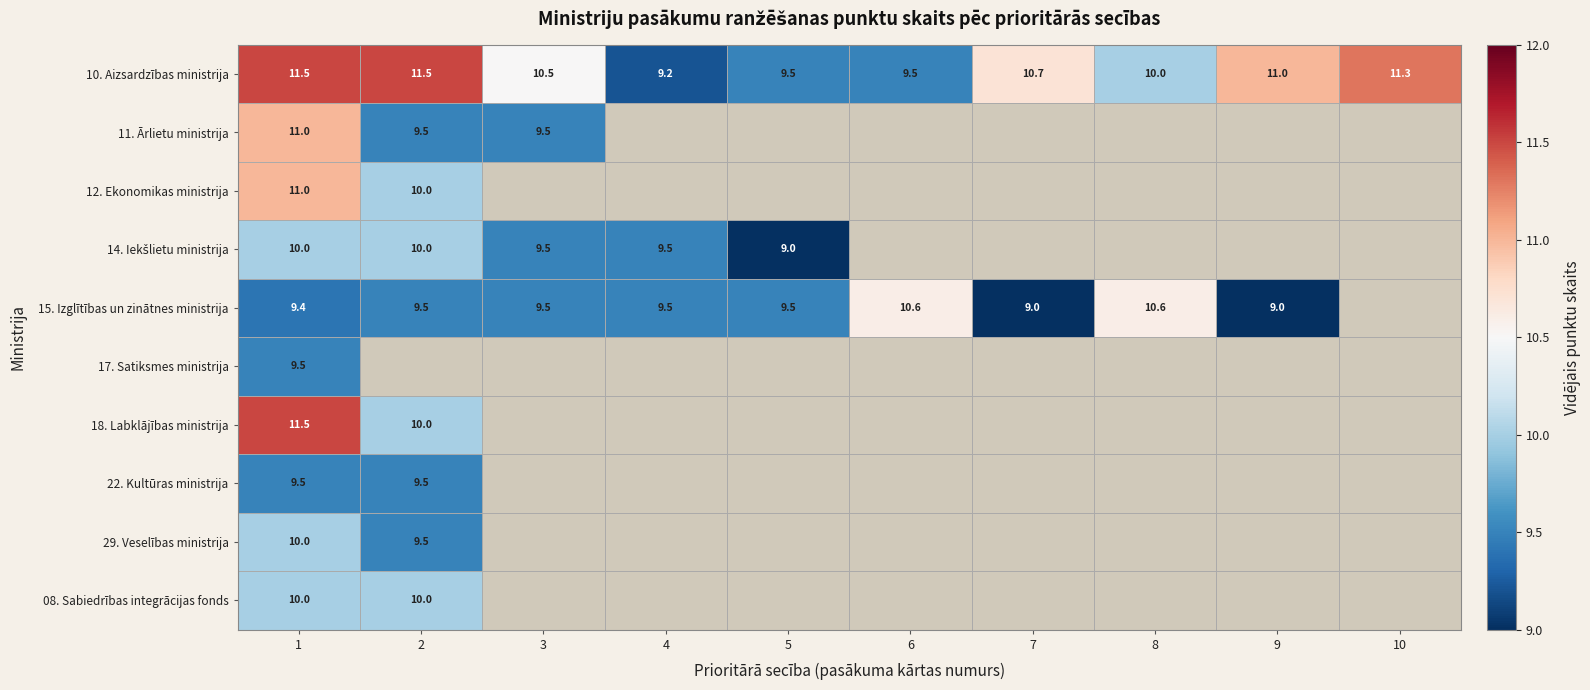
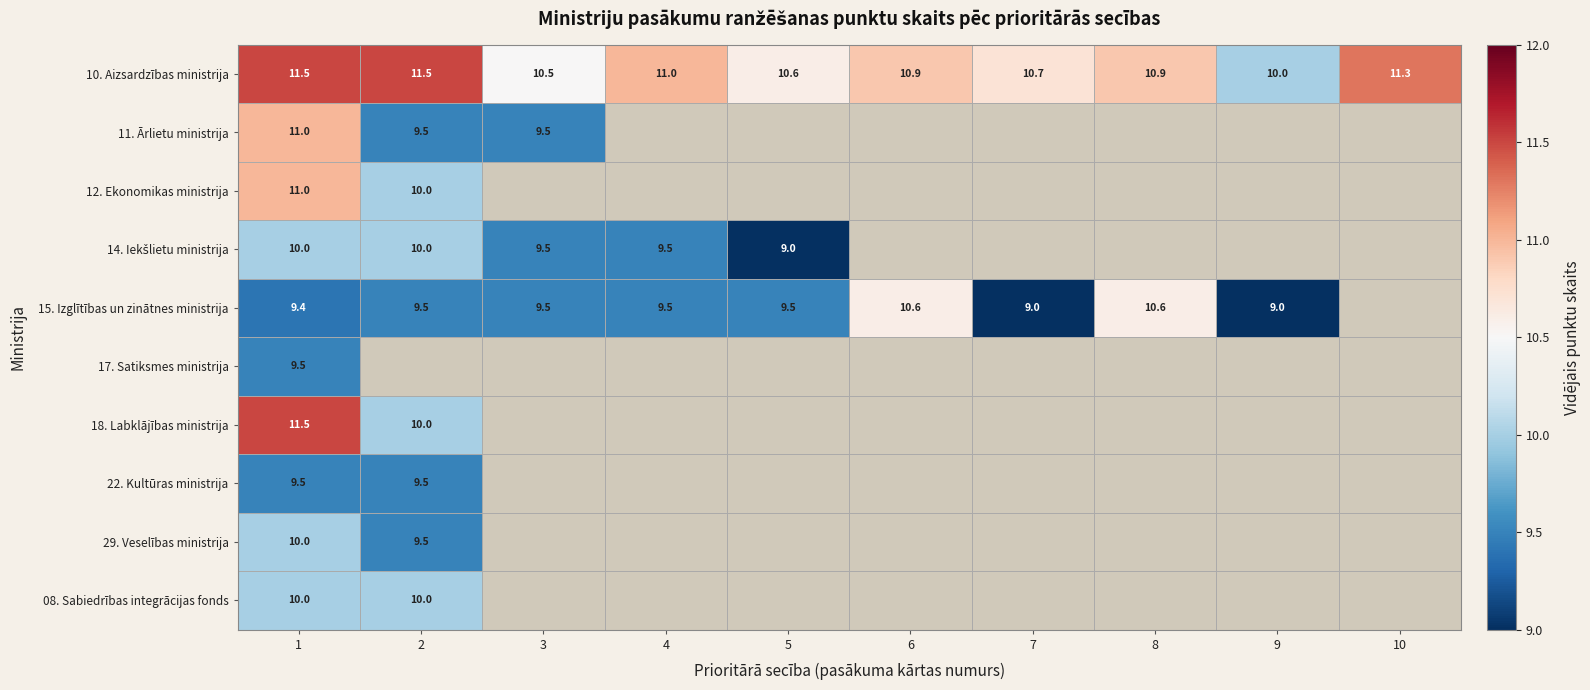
10. Aizsardzības ministrija, 4: 9.2 -> 11.0
10. Aizsardzības ministrija, 5: 9.5 -> 10.6
10. Aizsardzības ministrija, 6: 9.5 -> 10.9
10. Aizsardzības ministrija, 8: 10.0 -> 10.9
10. Aizsardzības ministrija, 9: 11.0 -> 10.0
